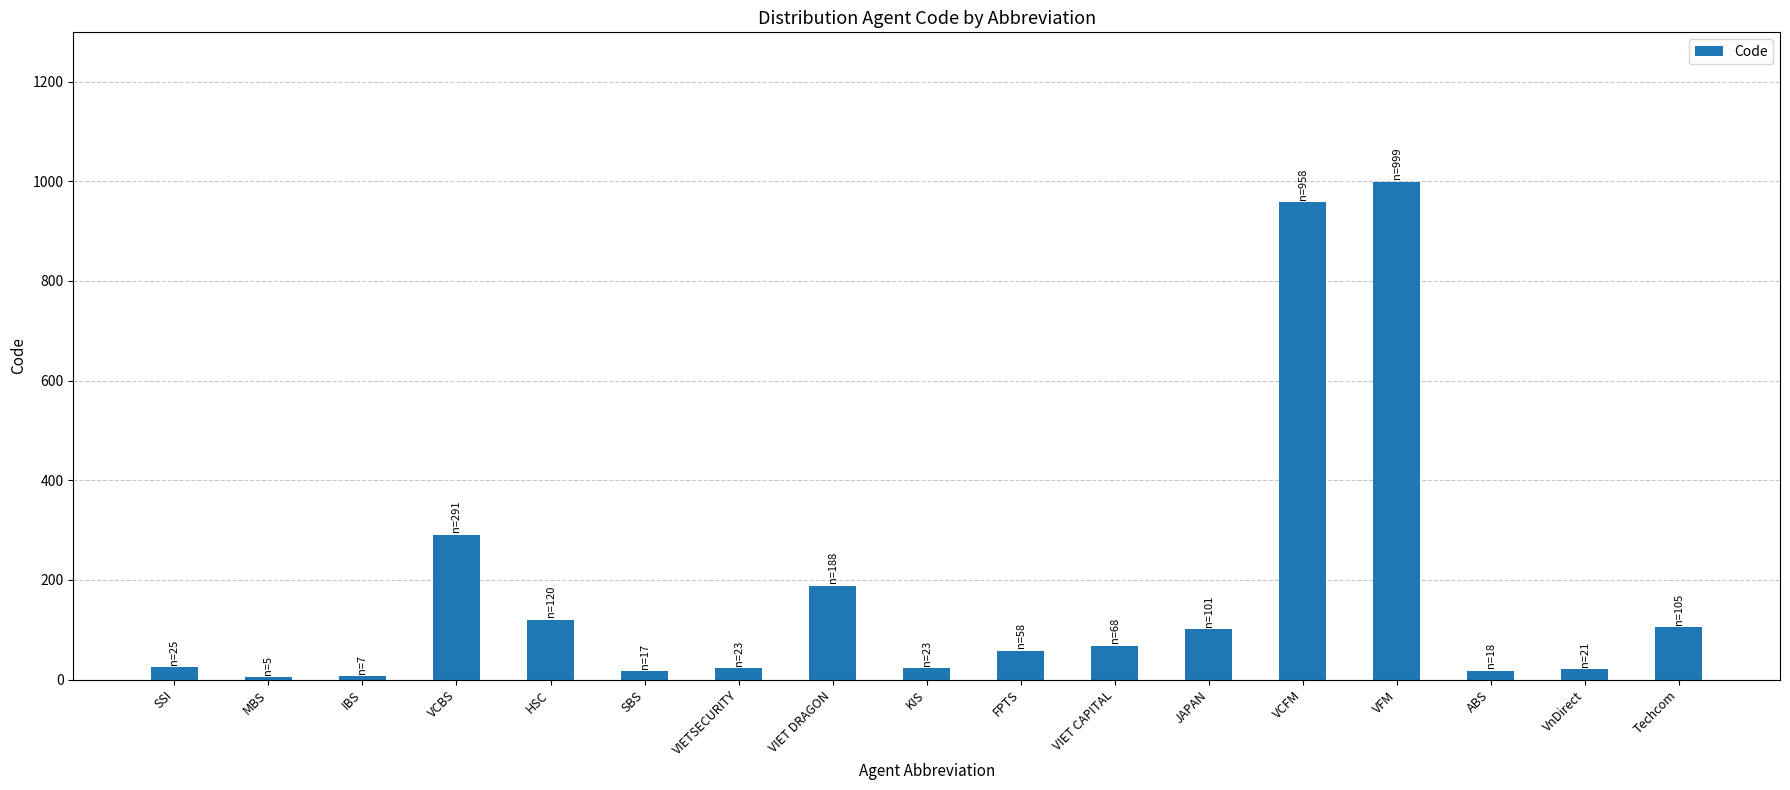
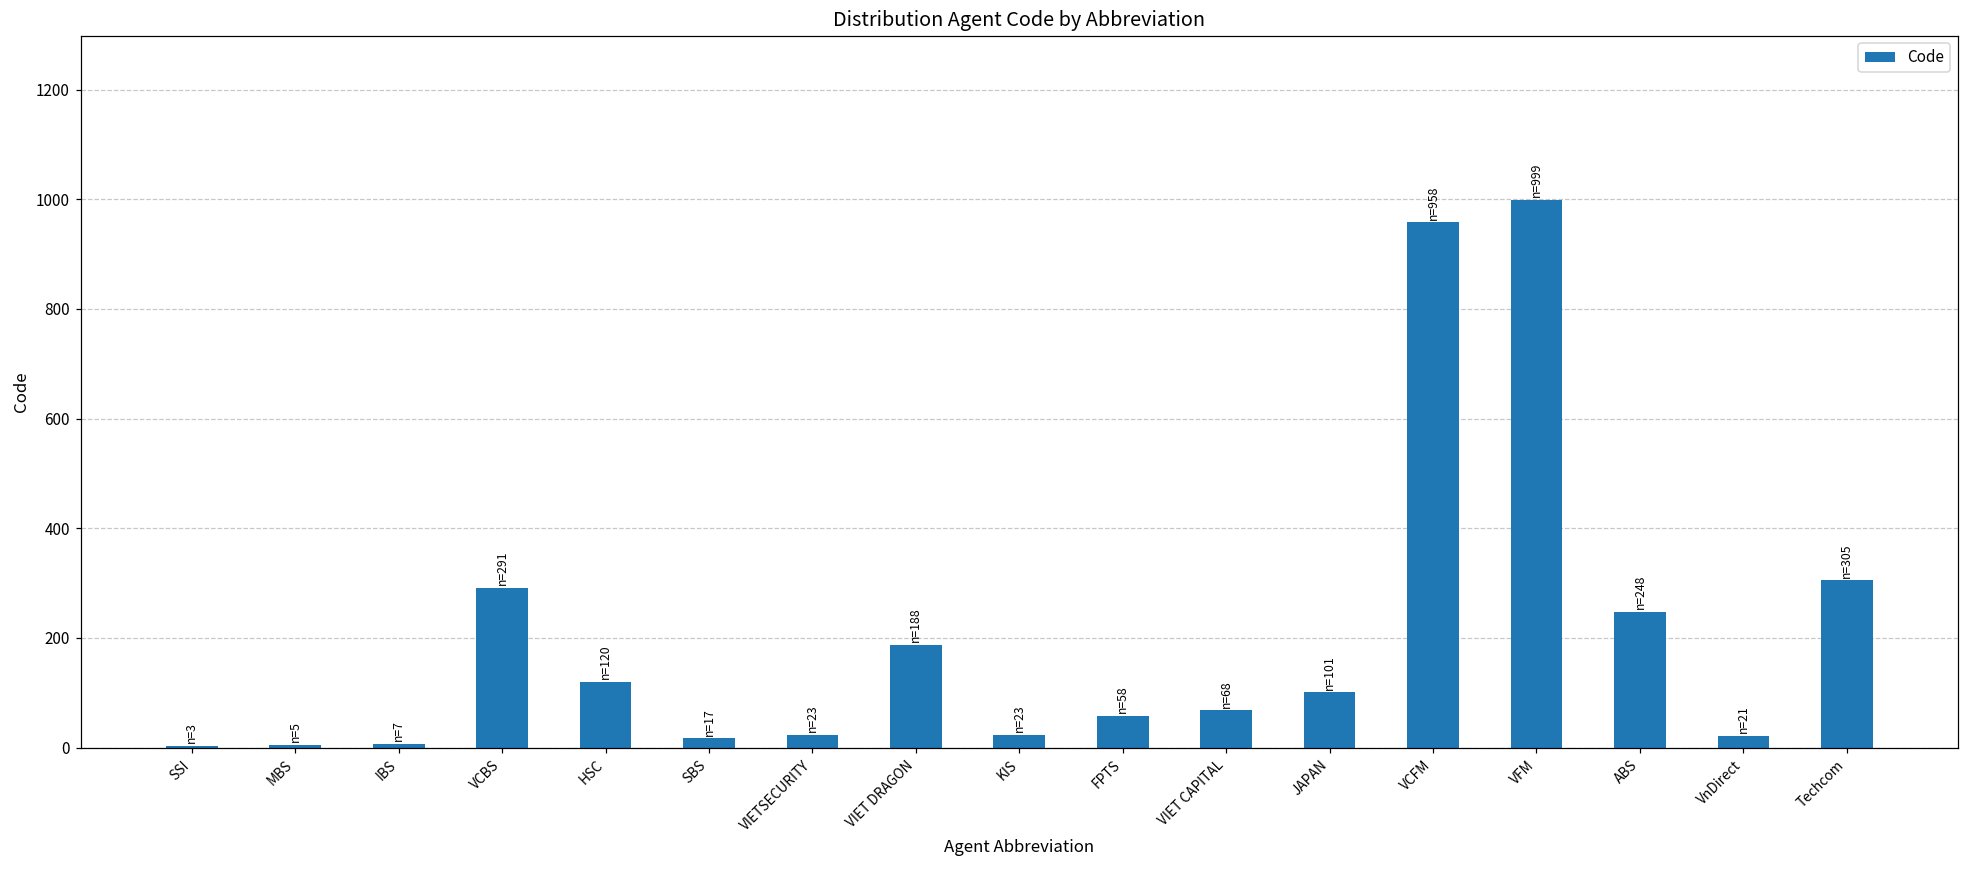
SSI: 25 -> 3
ABS: 18 -> 248
Techcom: 105 -> 305
